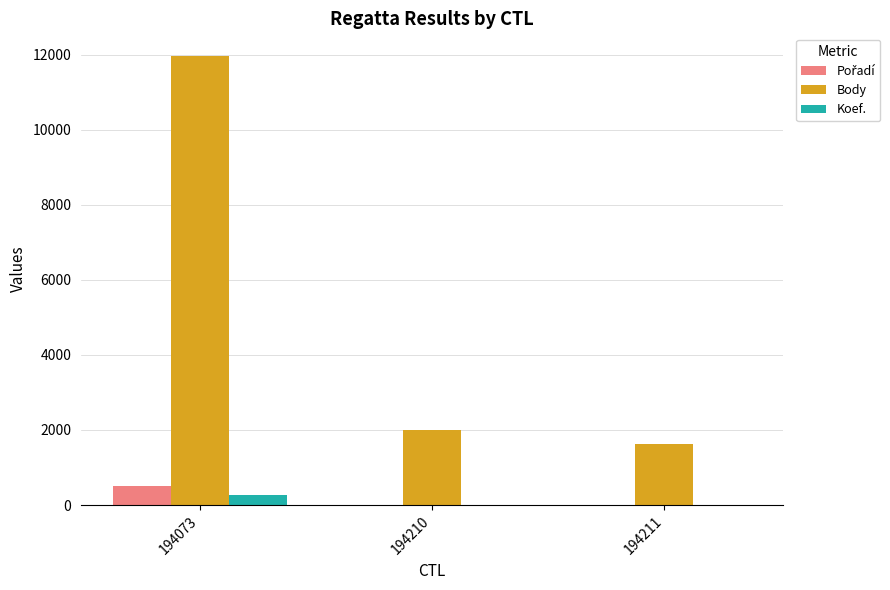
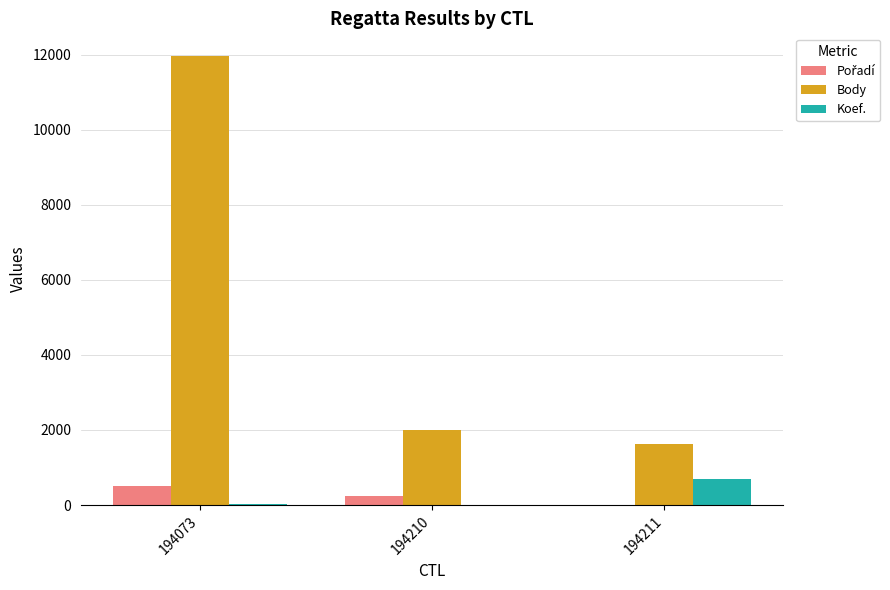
Koef., 194073: 300 -> 0
Pořadí, 194210: 0 -> 300
Koef., 194211: 0 -> 700
